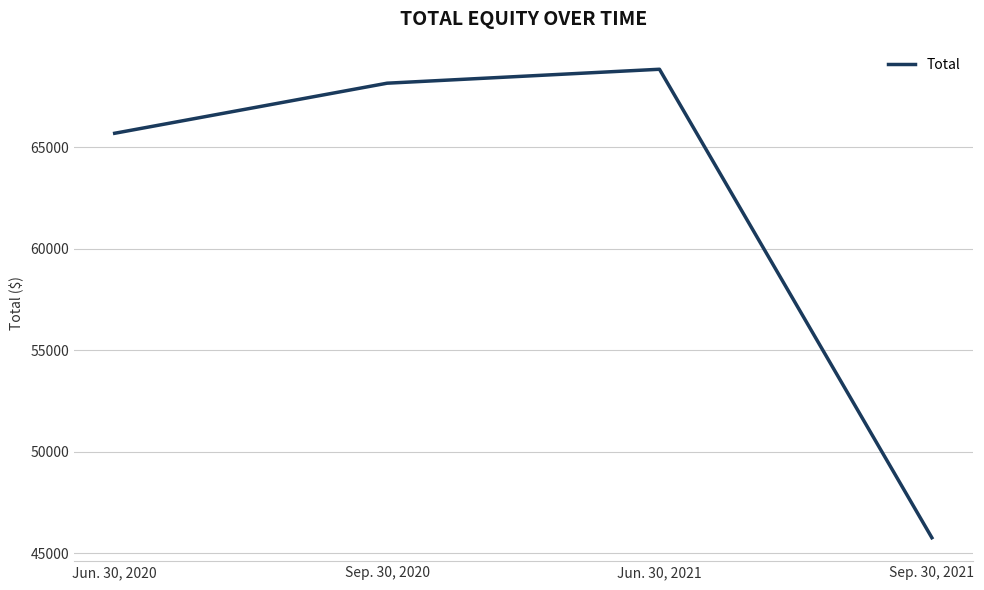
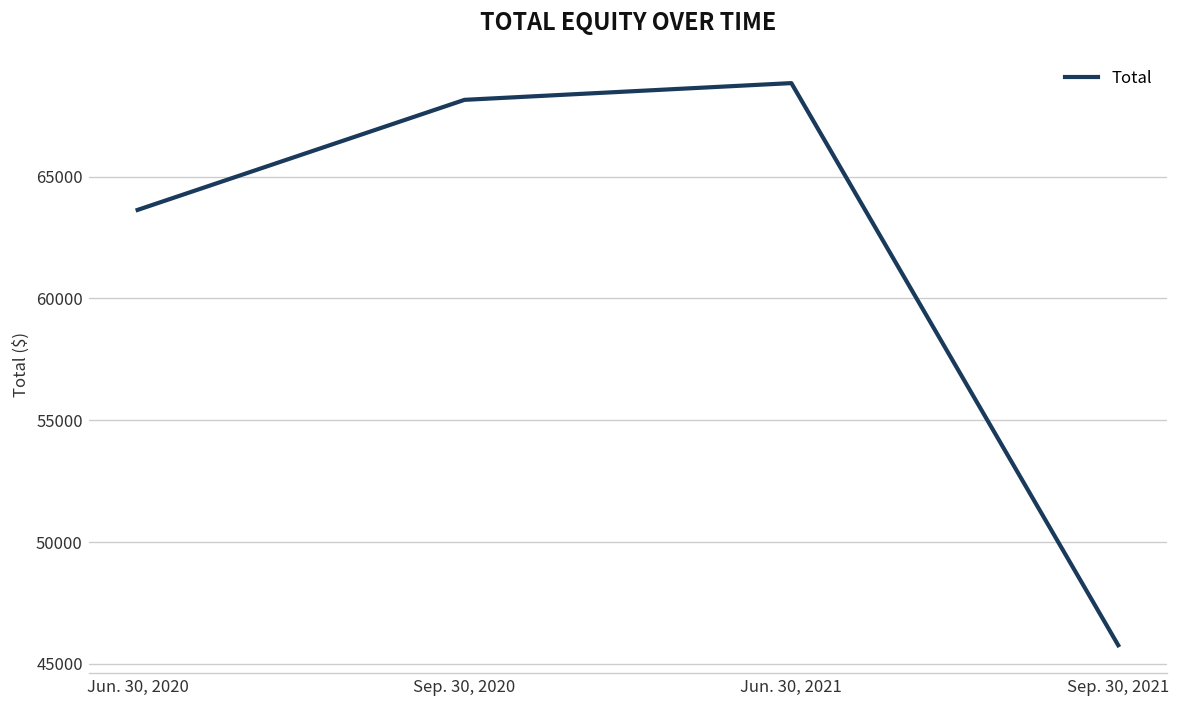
Jun. 30, 2020: 65700 -> 63600
